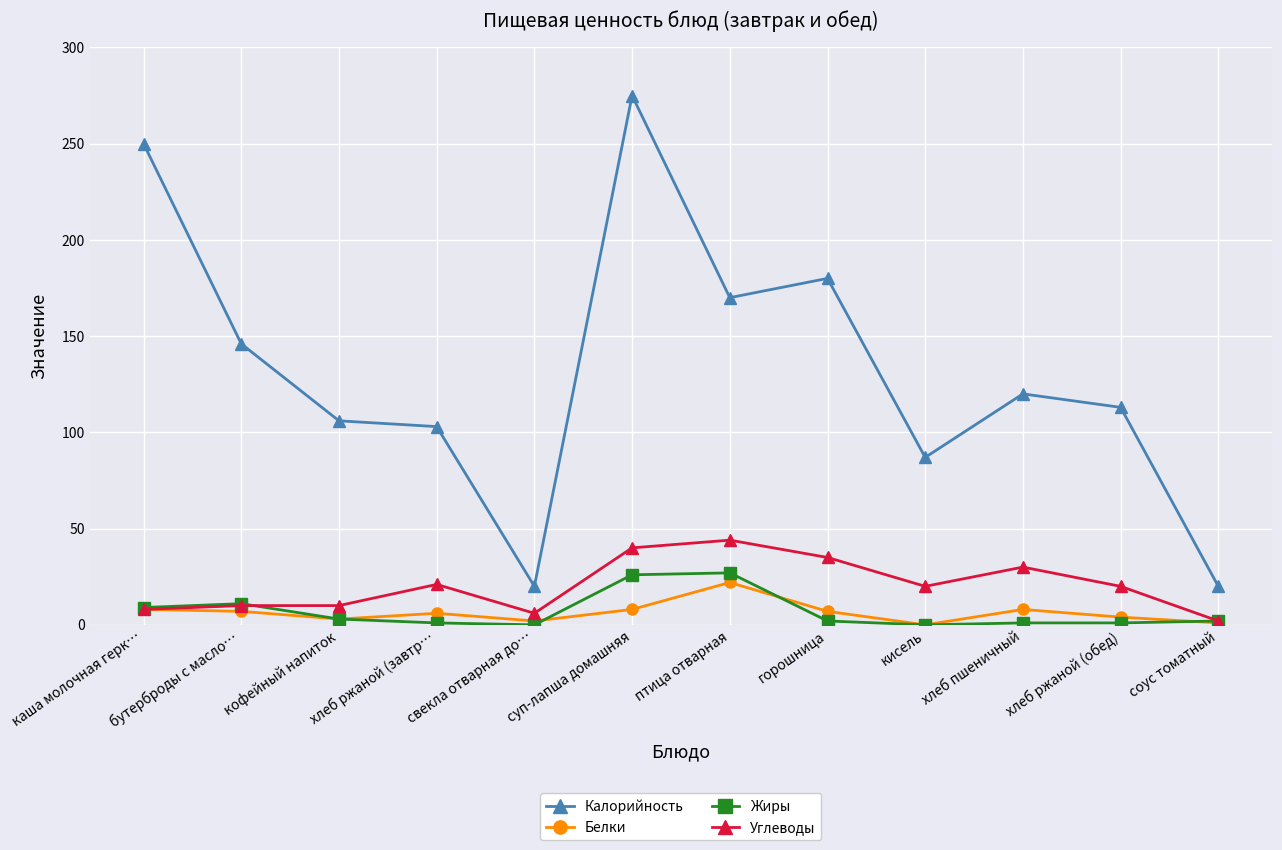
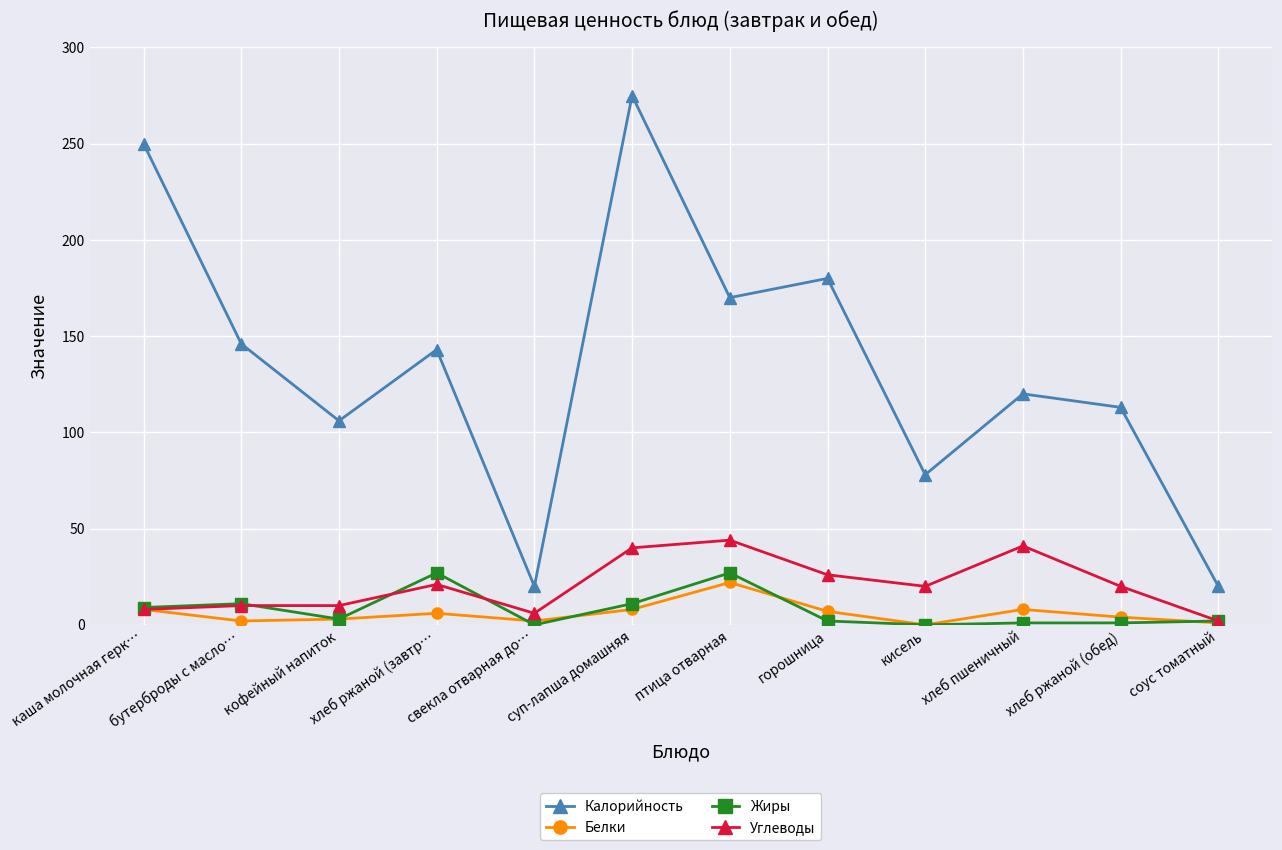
Белки, бутерброды с масло…: 7 -> 2
Калорийность, хлеб ржаной (завтр…: 103 -> 143
Жиры, хлеб ржаной (завтр…: 1 -> 27
Жиры, суп-лапша домашняя: 26 -> 11
Углеводы, горошница: 35 -> 26
Калорийность, кисель: 87 -> 78
Углеводы, хлеб пшеничный: 30 -> 41
